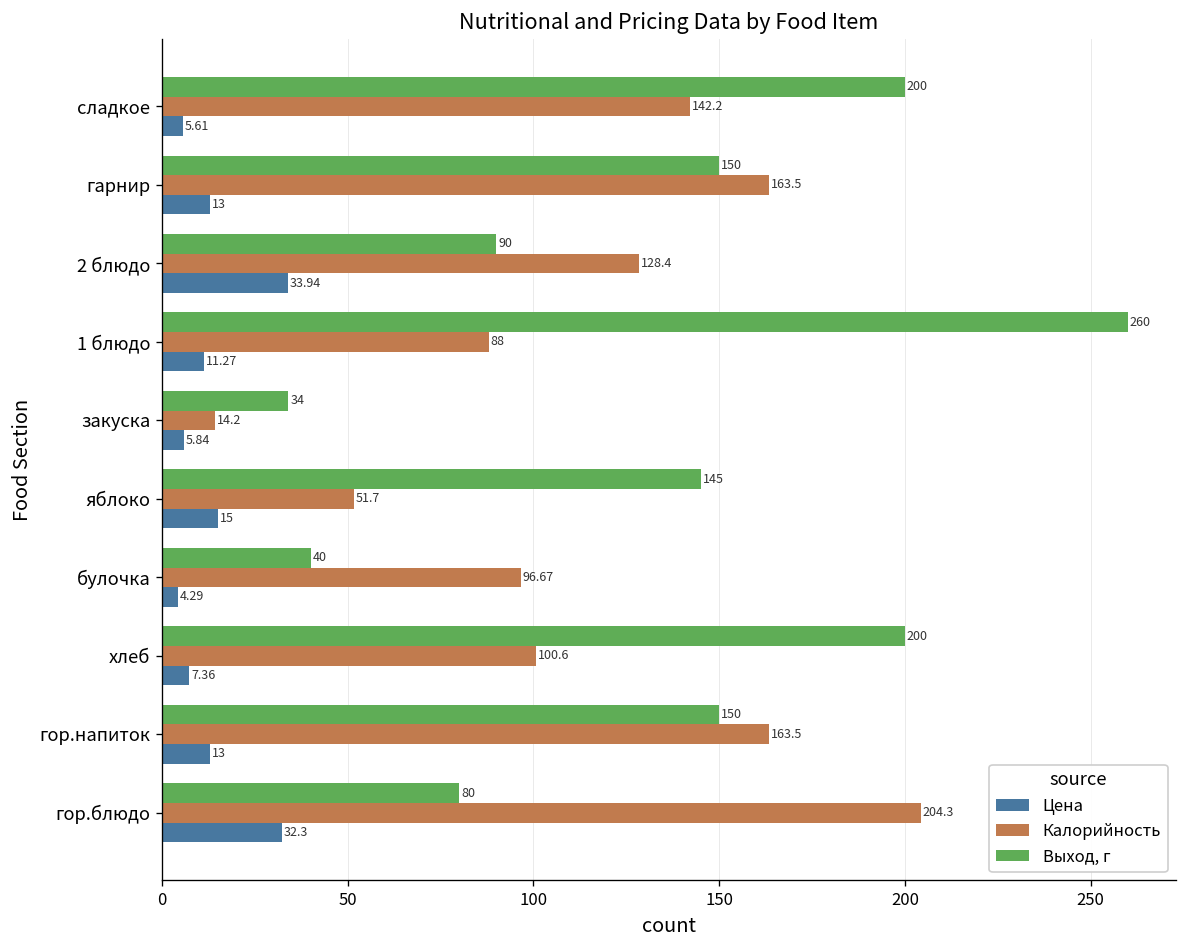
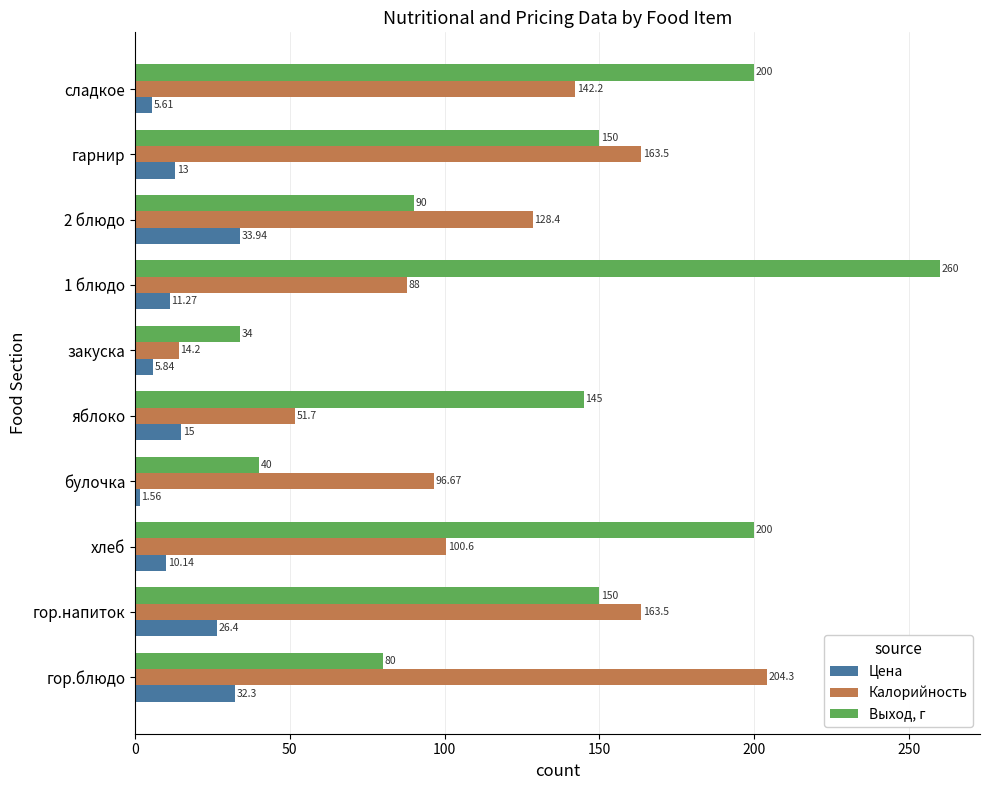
Цена, булочка: 4.29 -> 1.56
Цена, хлеб: 7.36 -> 10.14
Цена, гор.напиток: 13 -> 26.4
